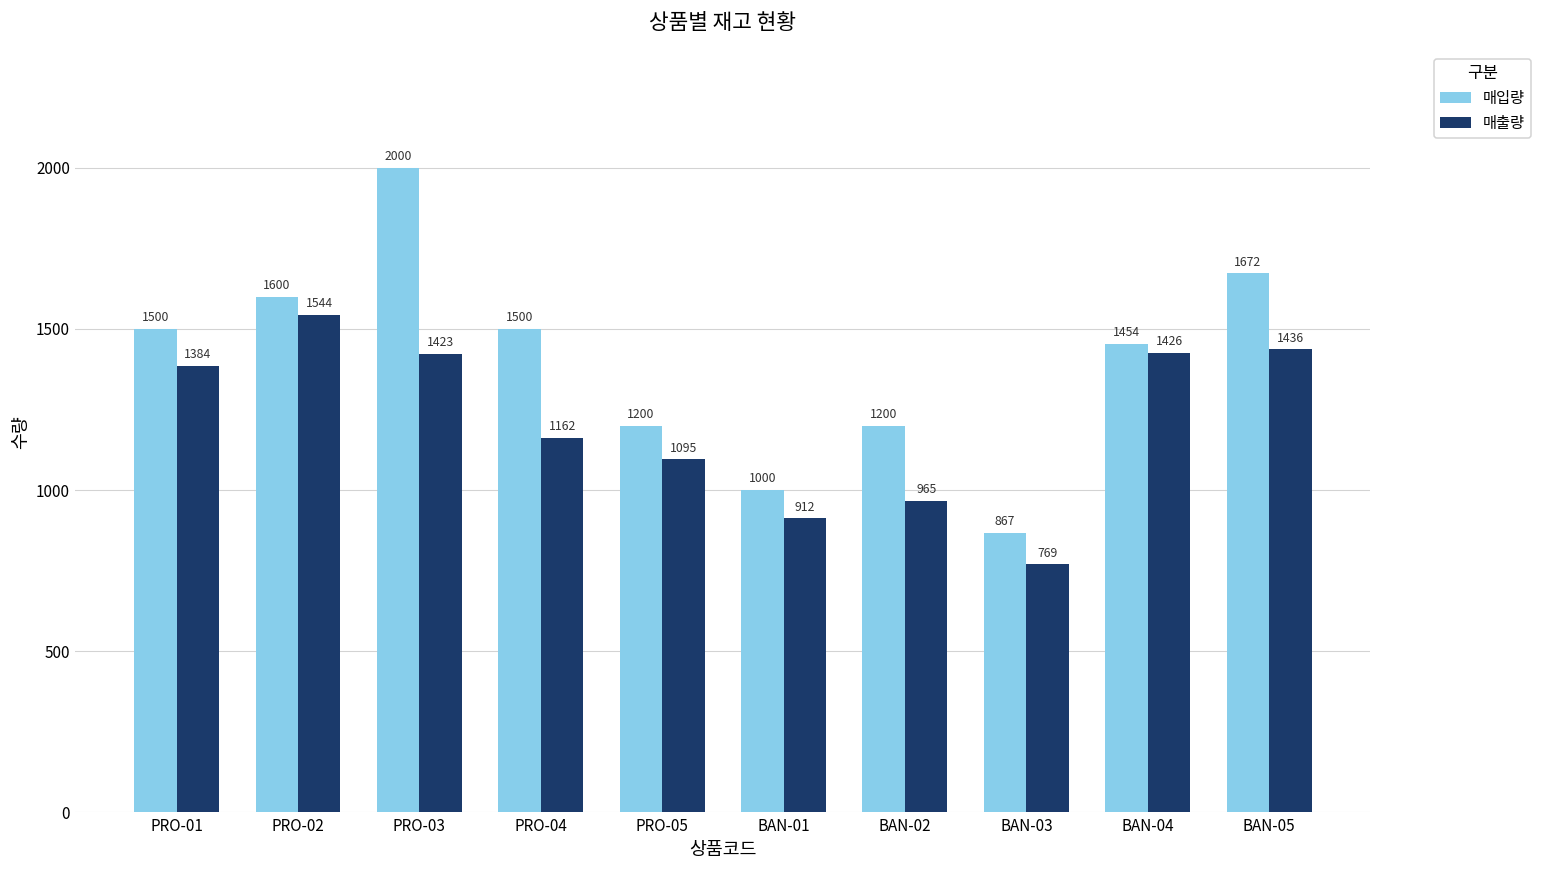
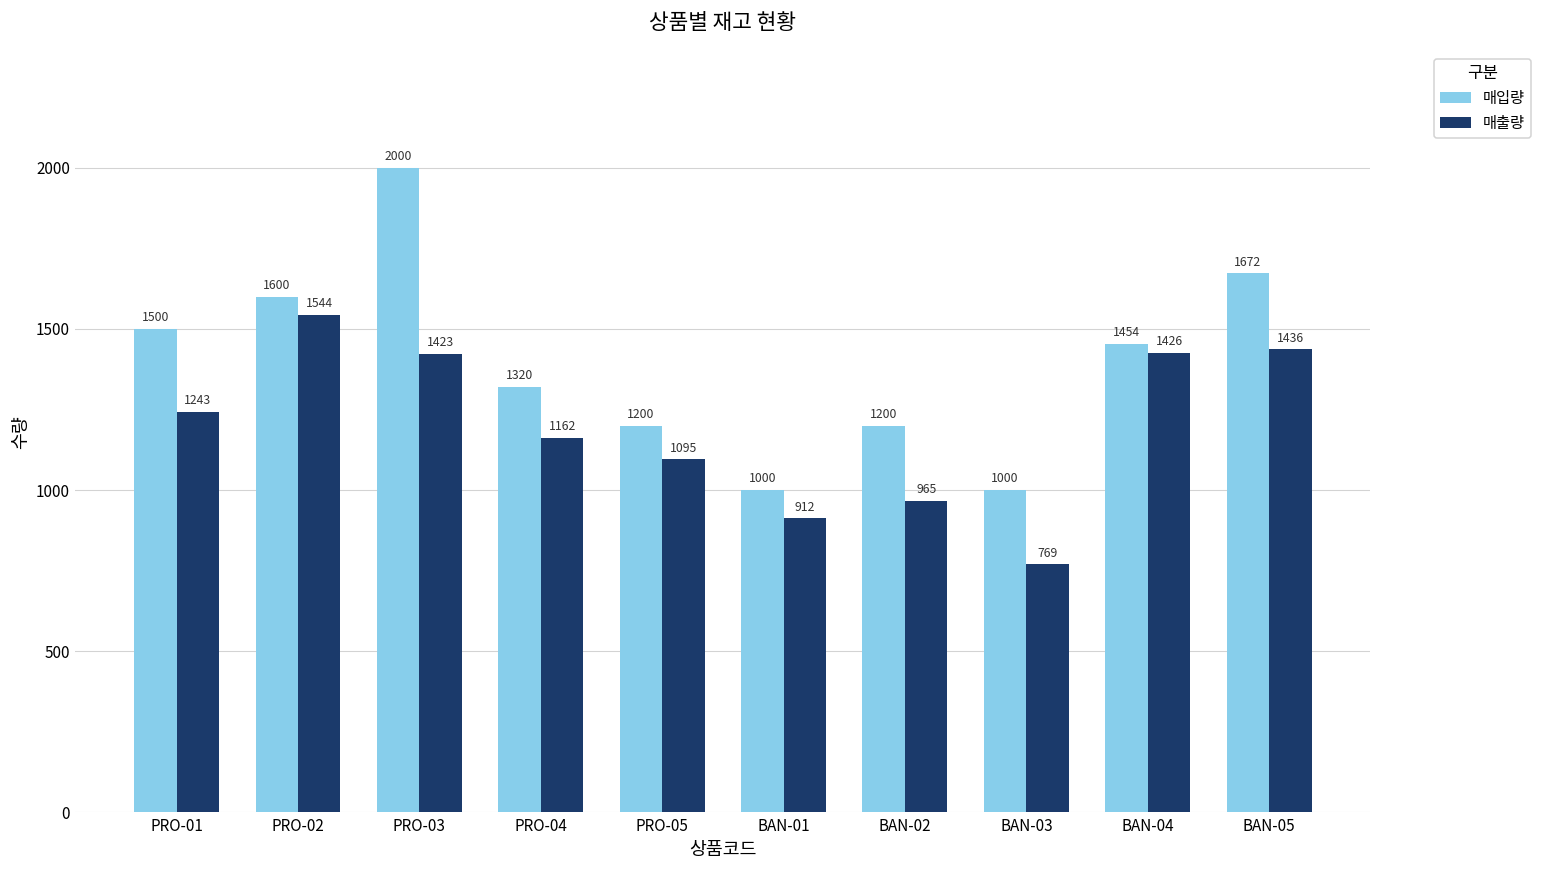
매출량, PRO-01: 1384 -> 1243
매입량, PRO-04: 1500 -> 1320
매입량, BAN-03: 867 -> 1000
